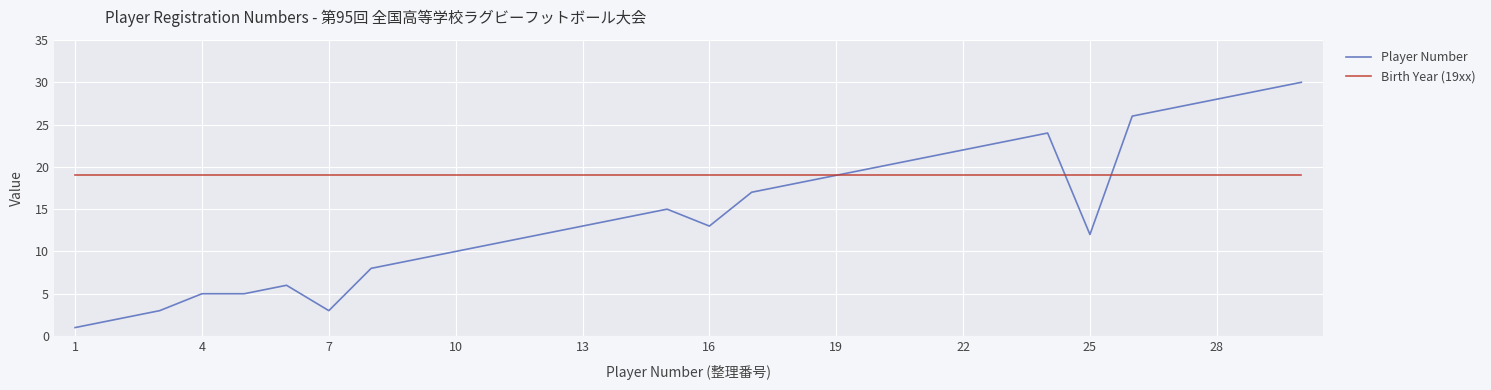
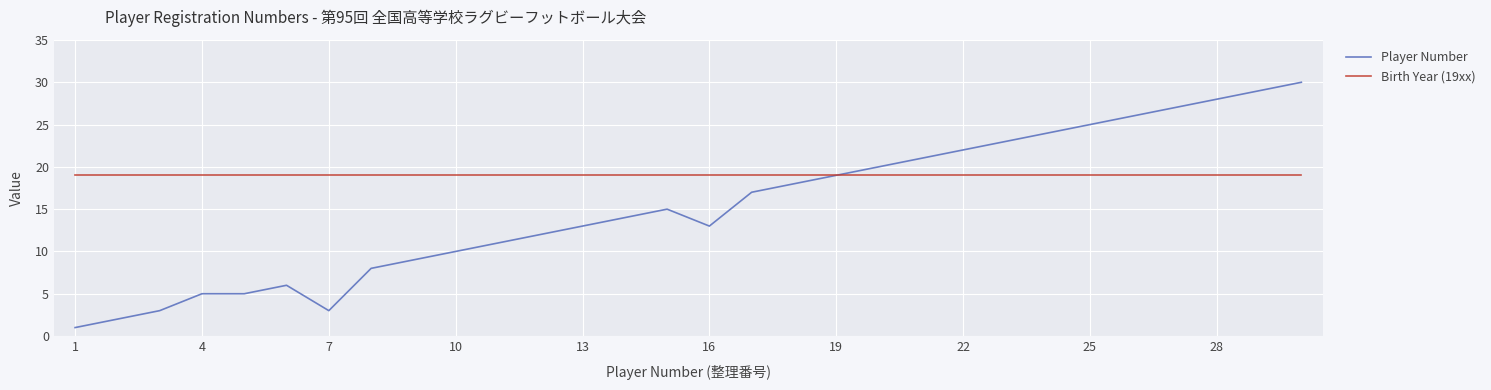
Player Number, 25: 12 -> 25
